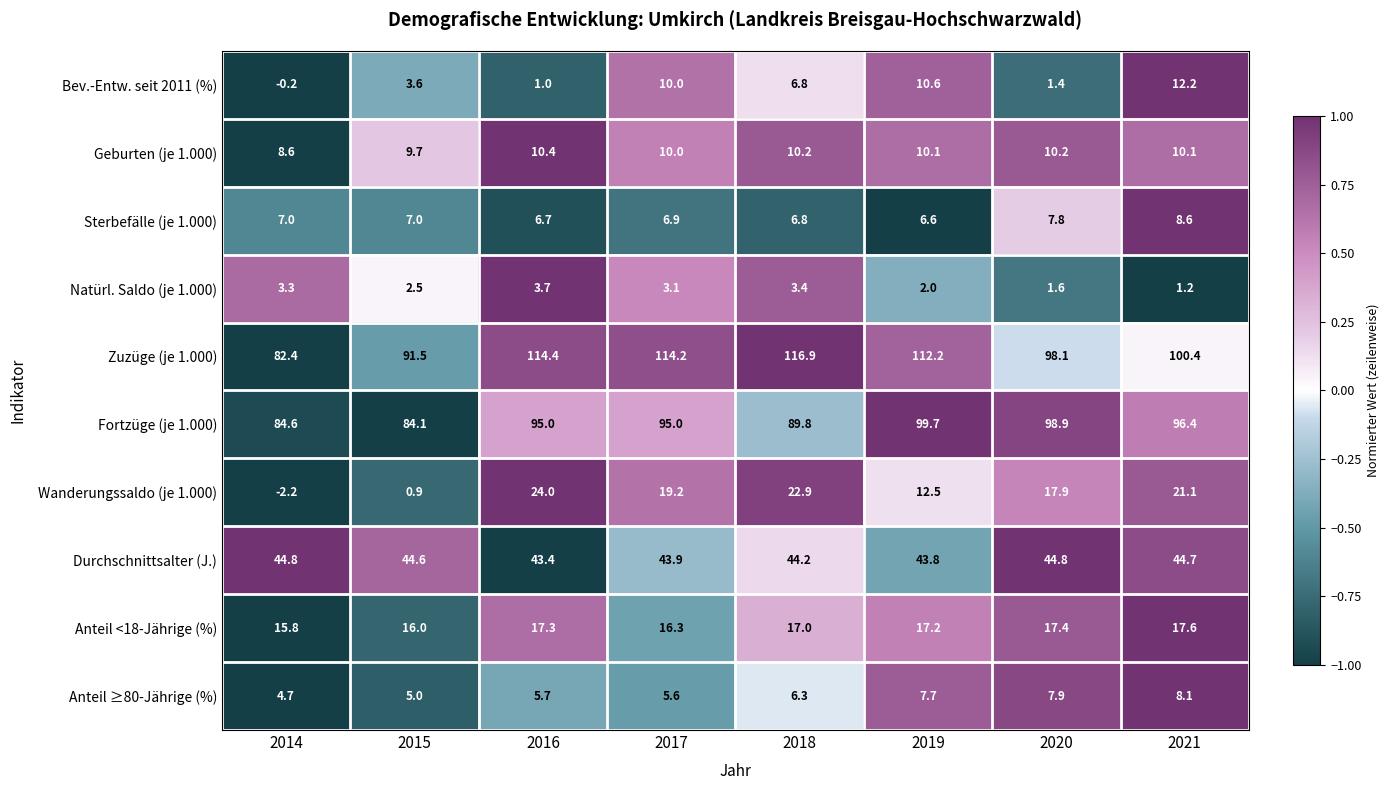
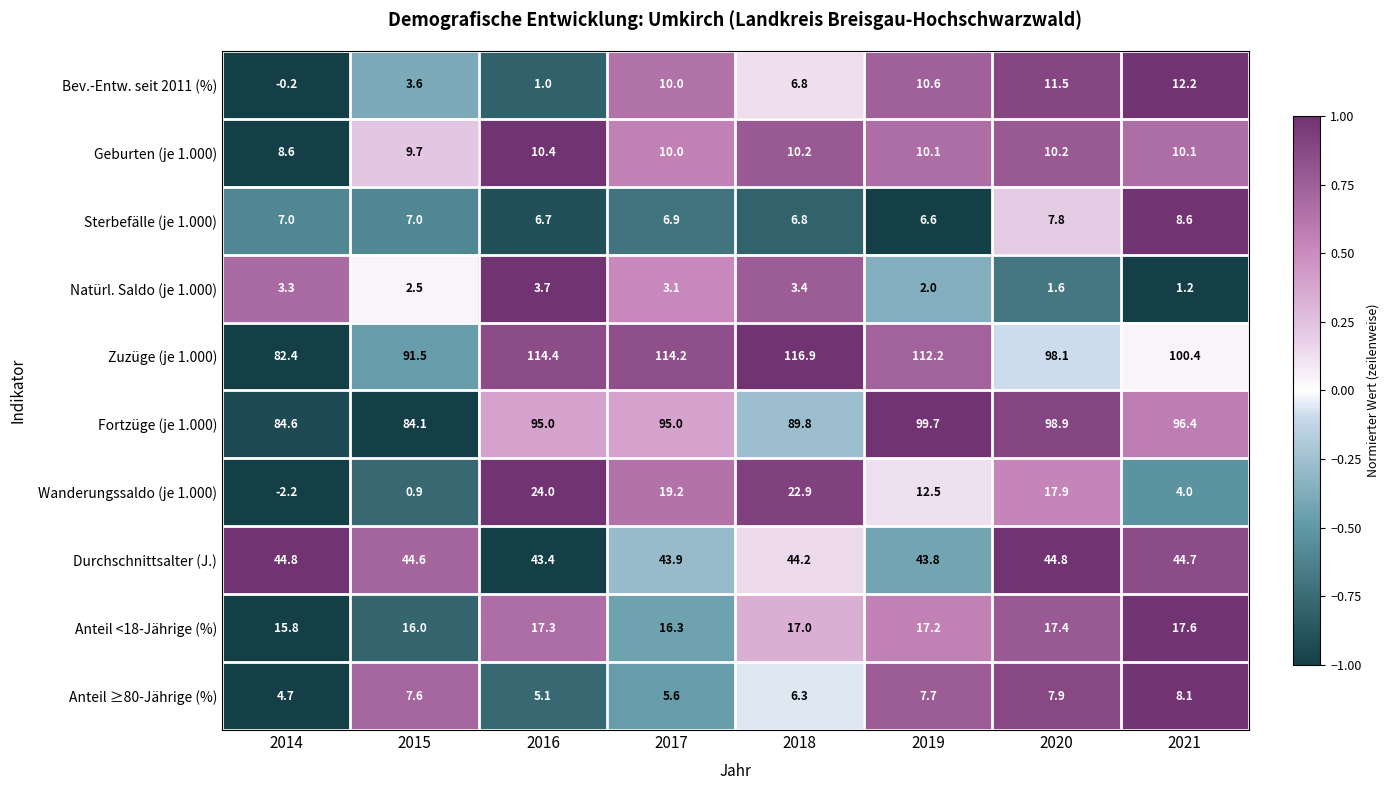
Bev.-Entw. seit 2011 (%), 2020: 1.4 -> 11.5
Wanderungssaldo (je 1.000), 2021: 21.1 -> 4.0
Anteil ≥80-Jährige (%), 2015: 5.0 -> 7.6
Anteil ≥80-Jährige (%), 2016: 5.7 -> 5.1
